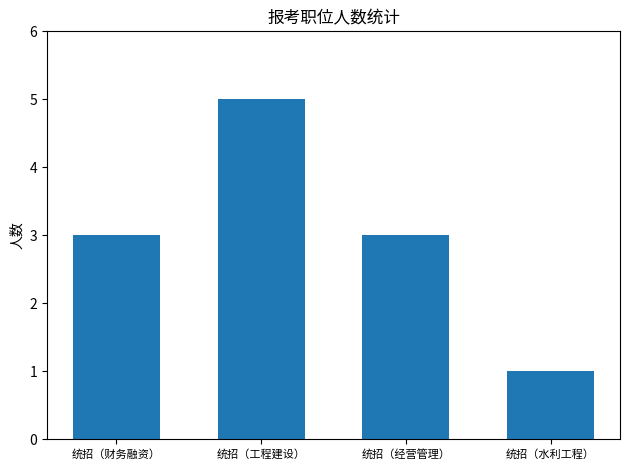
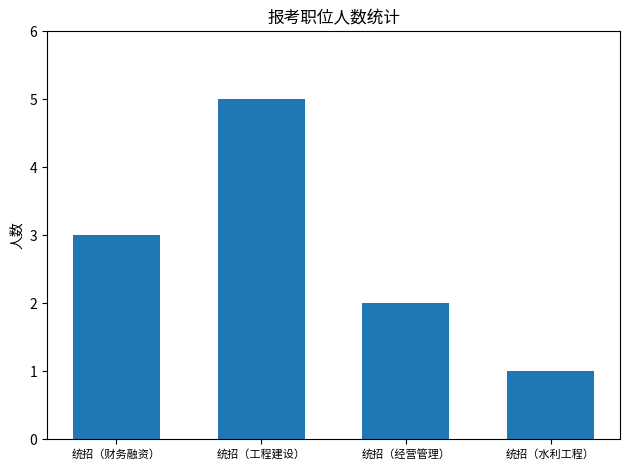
统招（经营管理）: 3 -> 2
